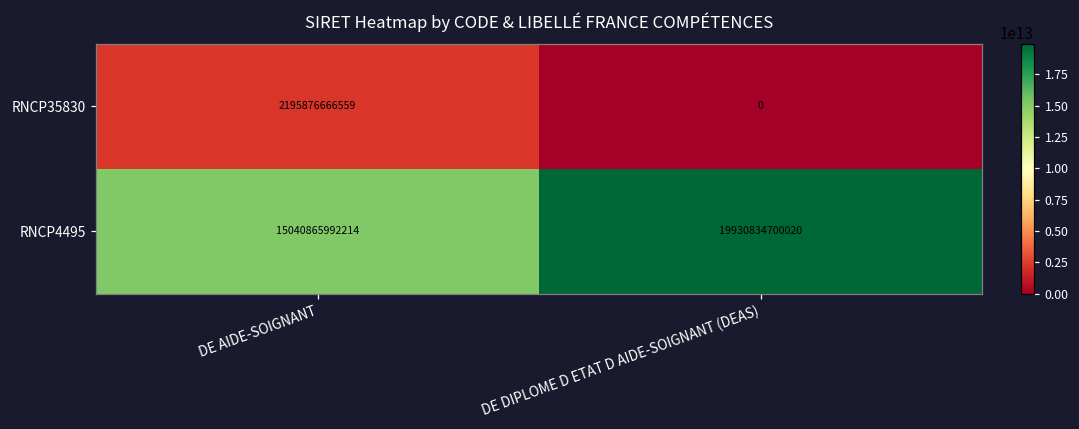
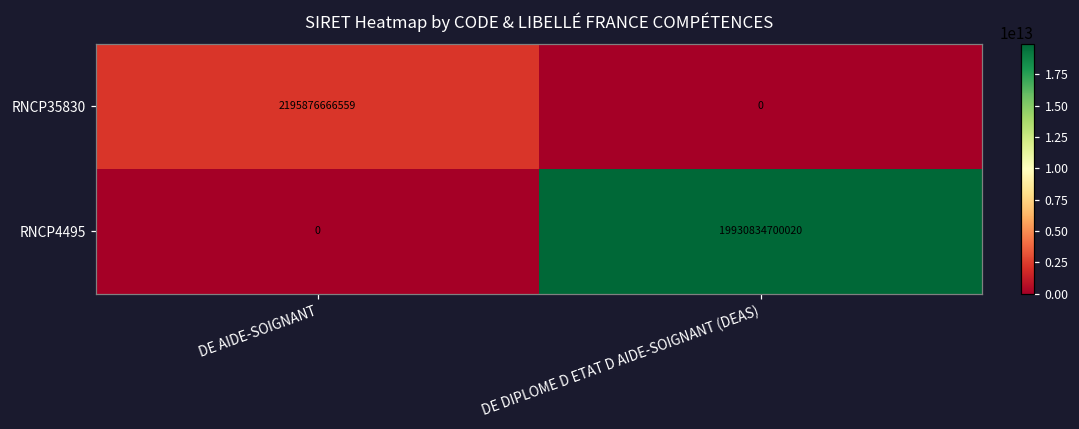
RNCP4495, DE AIDE-SOIGNANT: 15040865992214 -> 0
